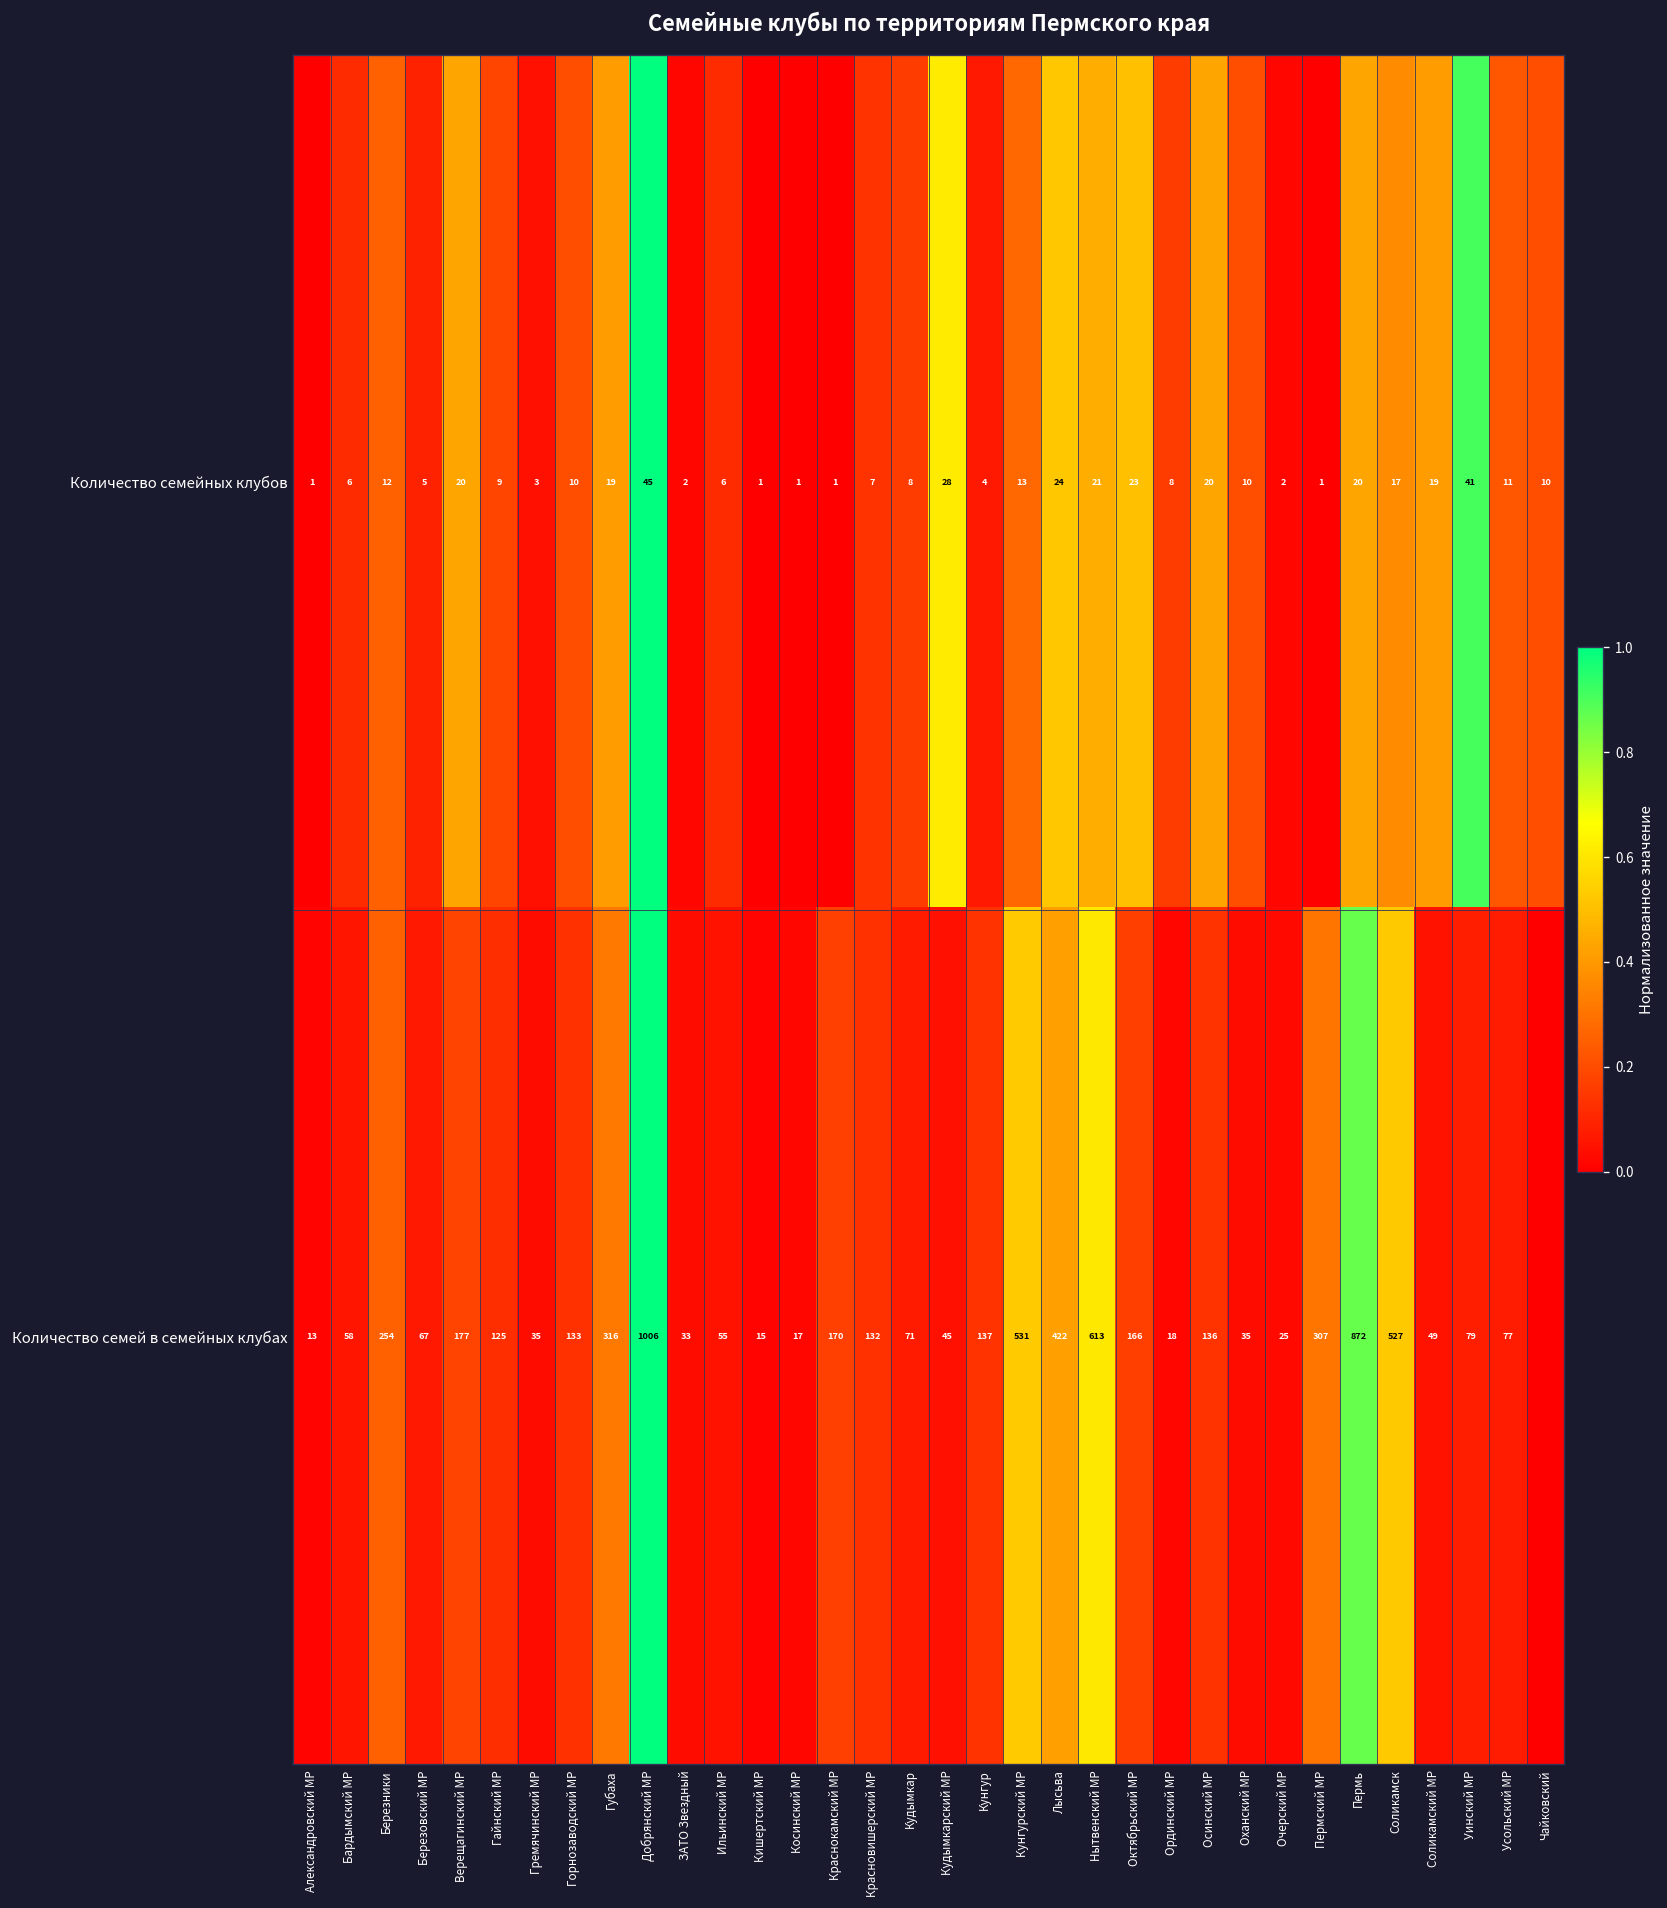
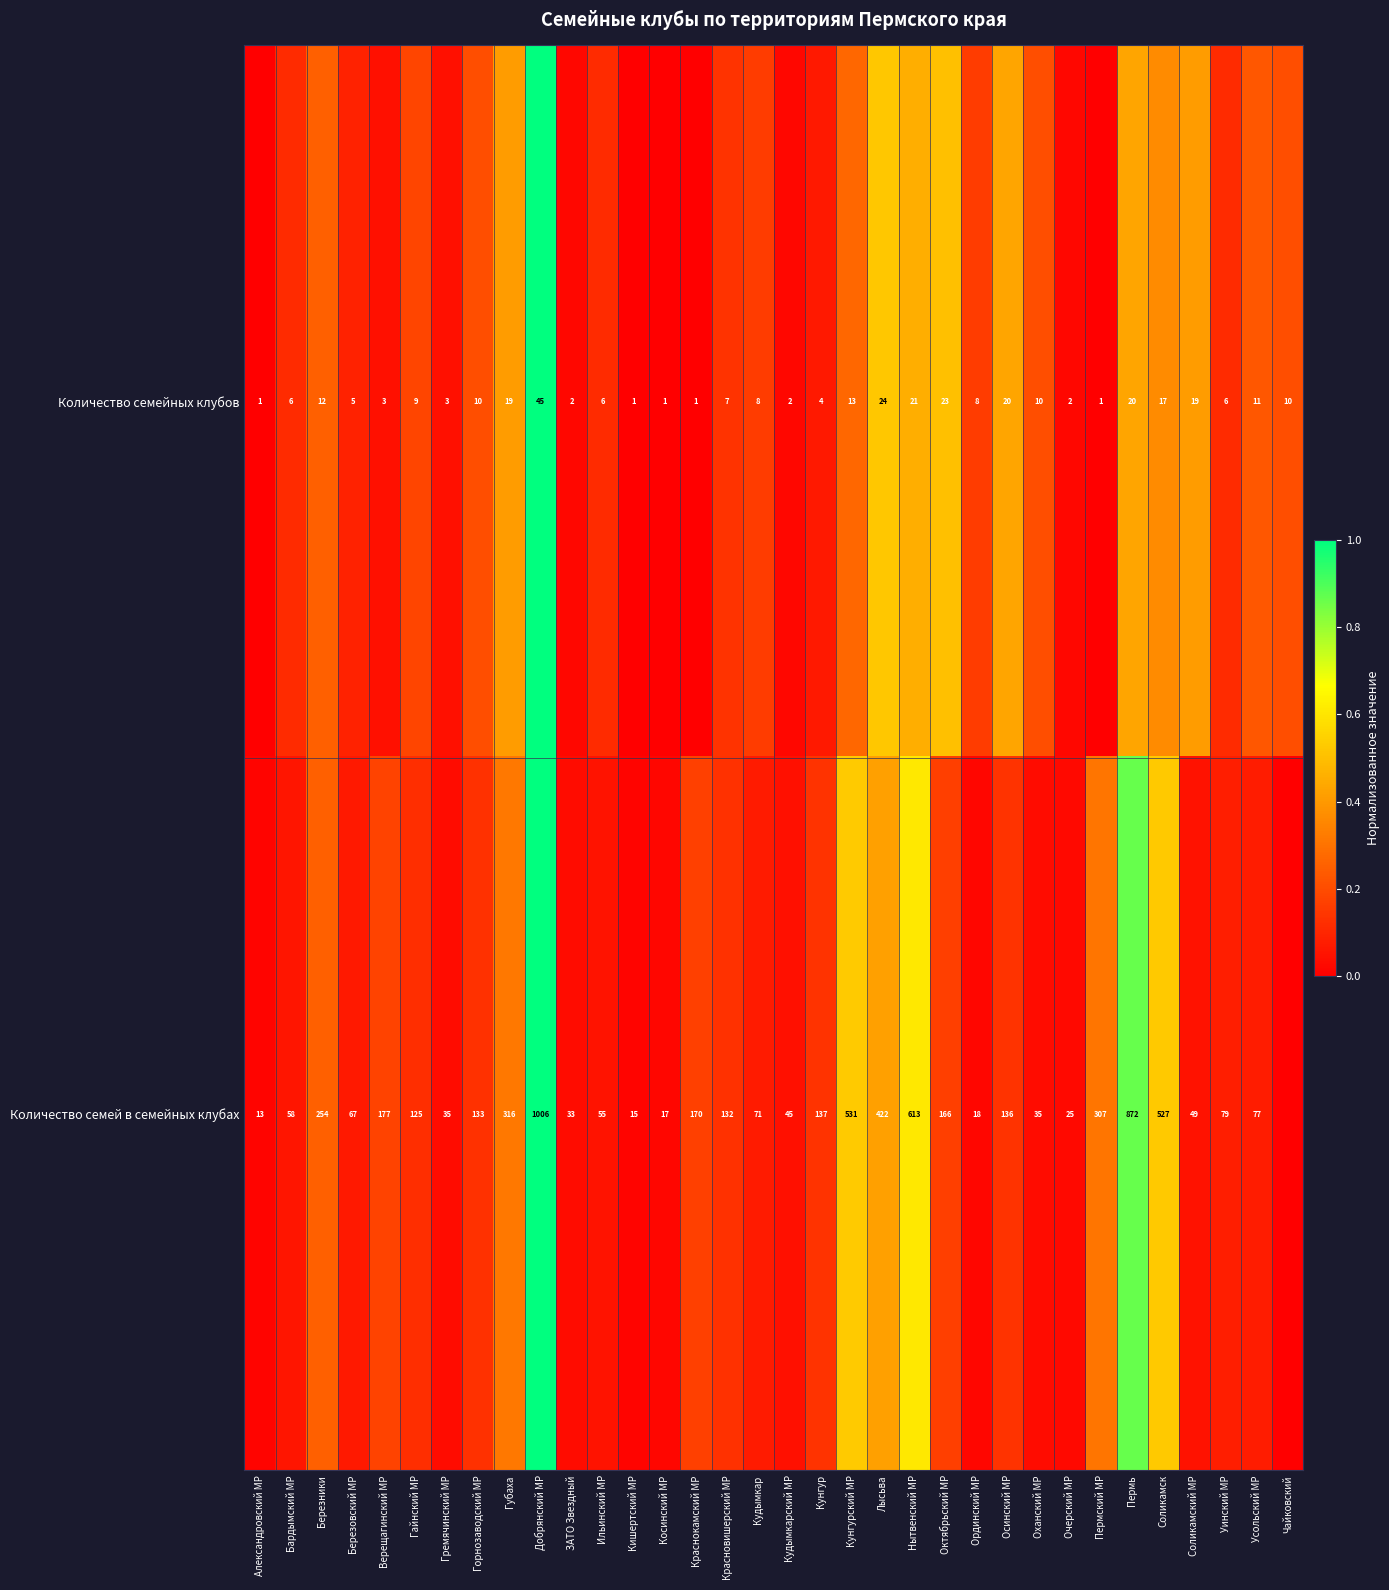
Количество семейных клубов, Верещагинский МР: 20 -> 3
Количество семейных клубов, Кудымкарский МР: 28 -> 2
Количество семейных клубов, Уинский МР: 41 -> 6
